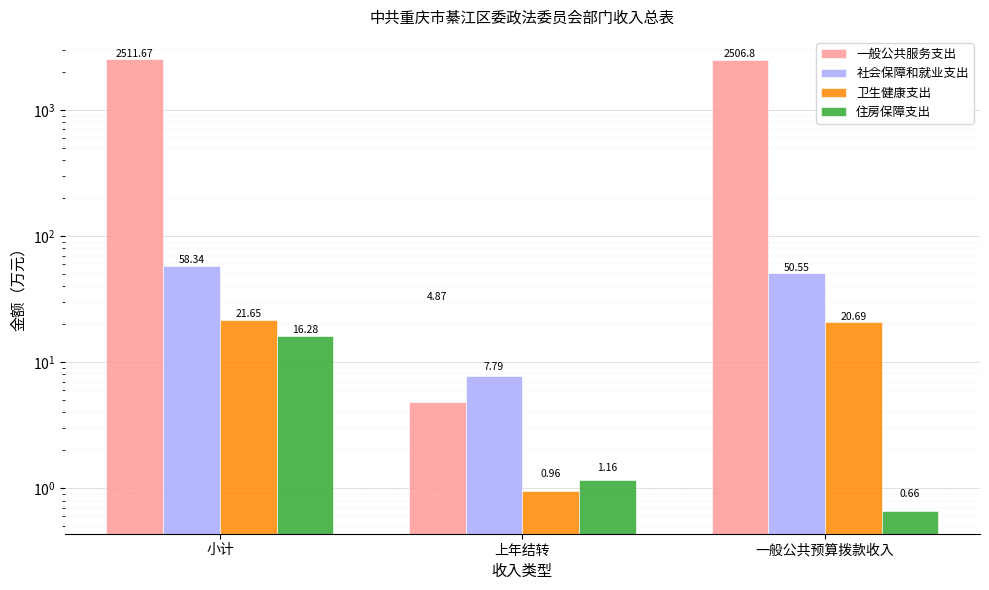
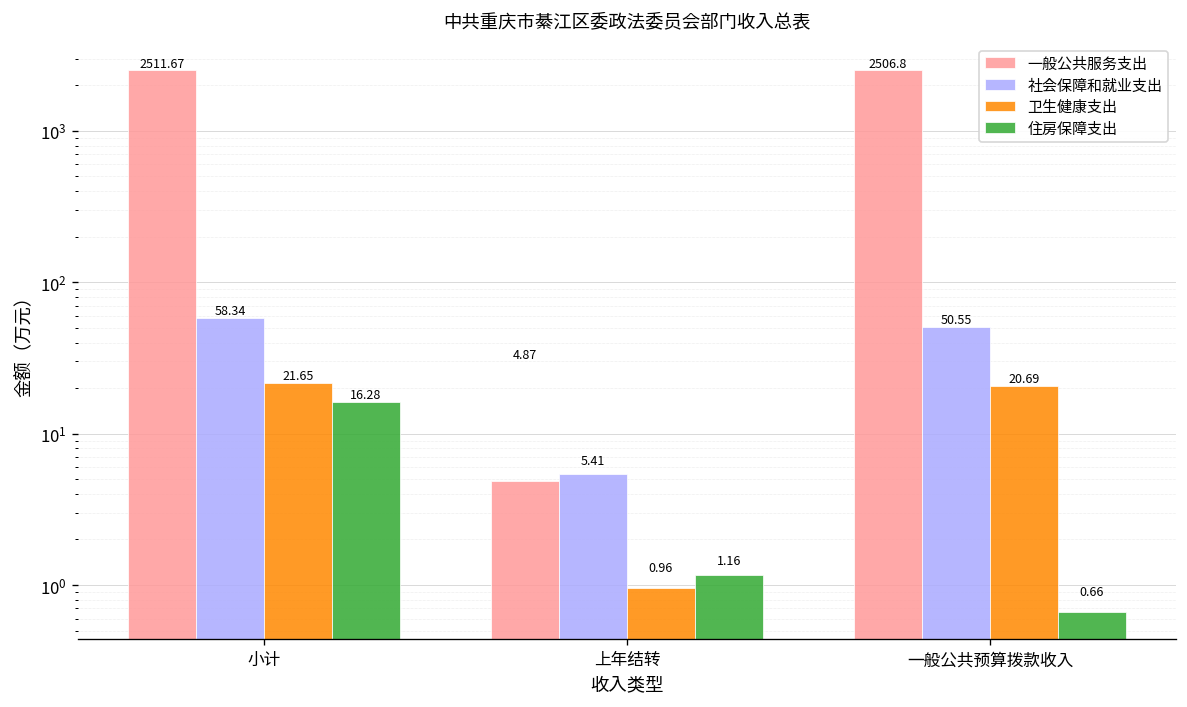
社会保障和就业支出, 上年结转: 7.79 -> 5.41
